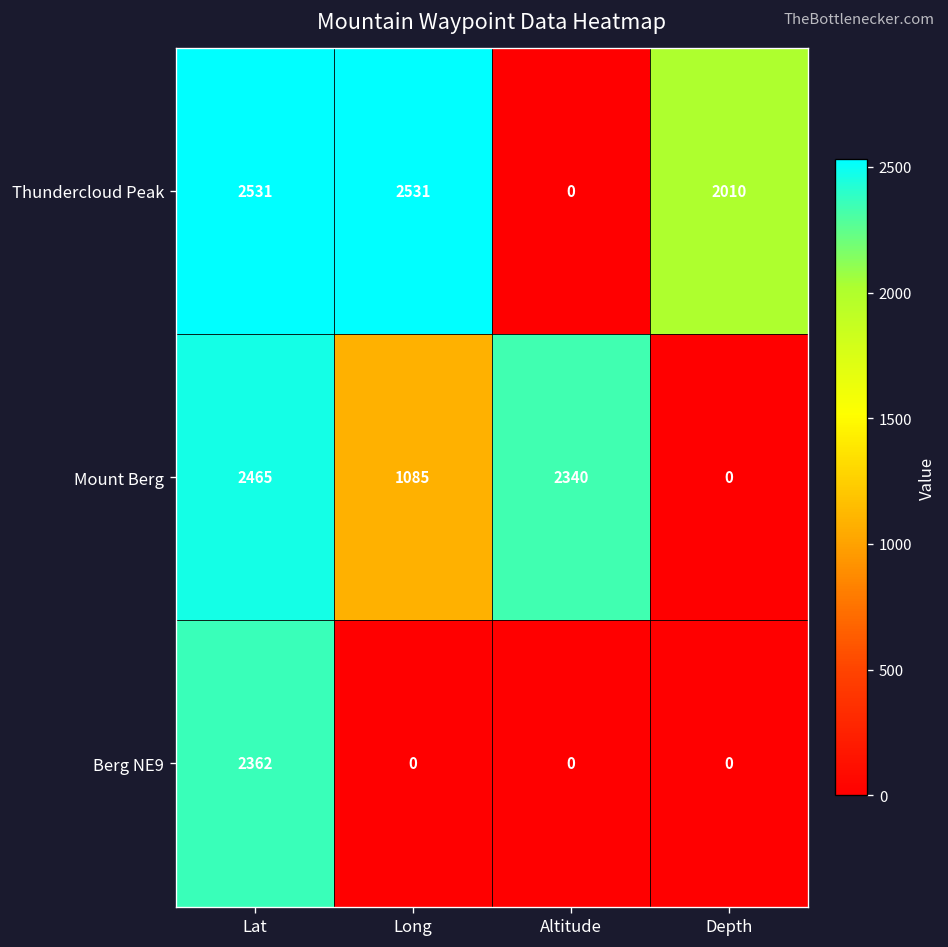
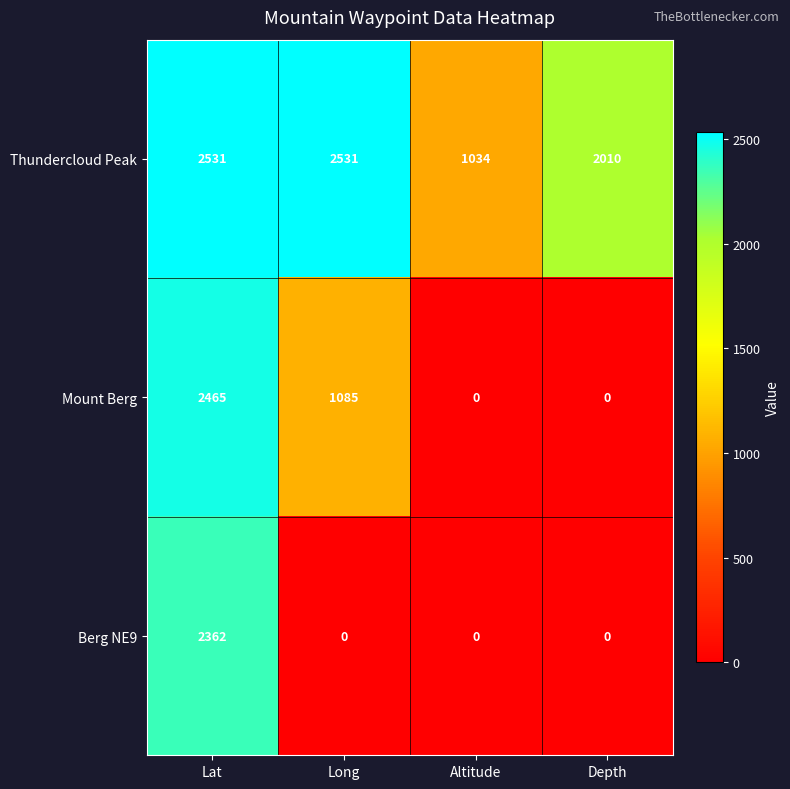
Thundercloud Peak, Altitude: 0 -> 1034
Mount Berg, Altitude: 2340 -> 0
